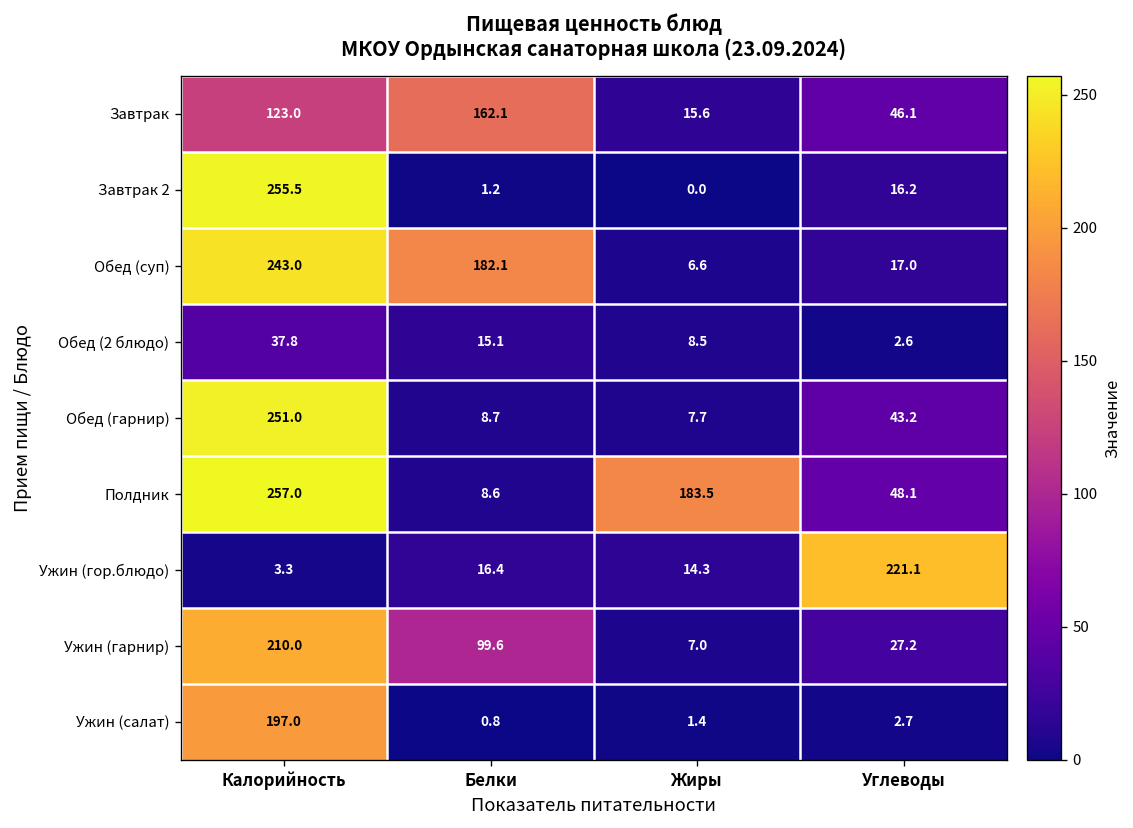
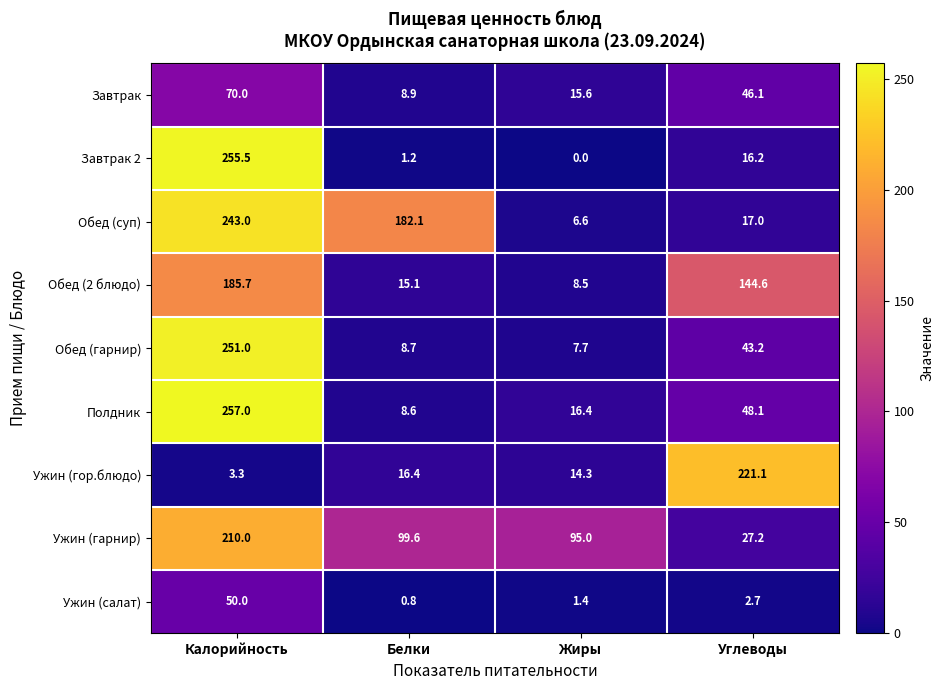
Завтрак, Калорийность: 123.0 -> 70.0
Завтрак, Белки: 162.1 -> 8.9
Обед (2 блюдо), Калорийность: 37.8 -> 185.7
Обед (2 блюдо), Углеводы: 2.6 -> 144.6
Полдник, Жиры: 183.5 -> 16.4
Ужин (гарнир), Жиры: 7.0 -> 95.0
Ужин (салат), Калорийность: 197.0 -> 50.0
